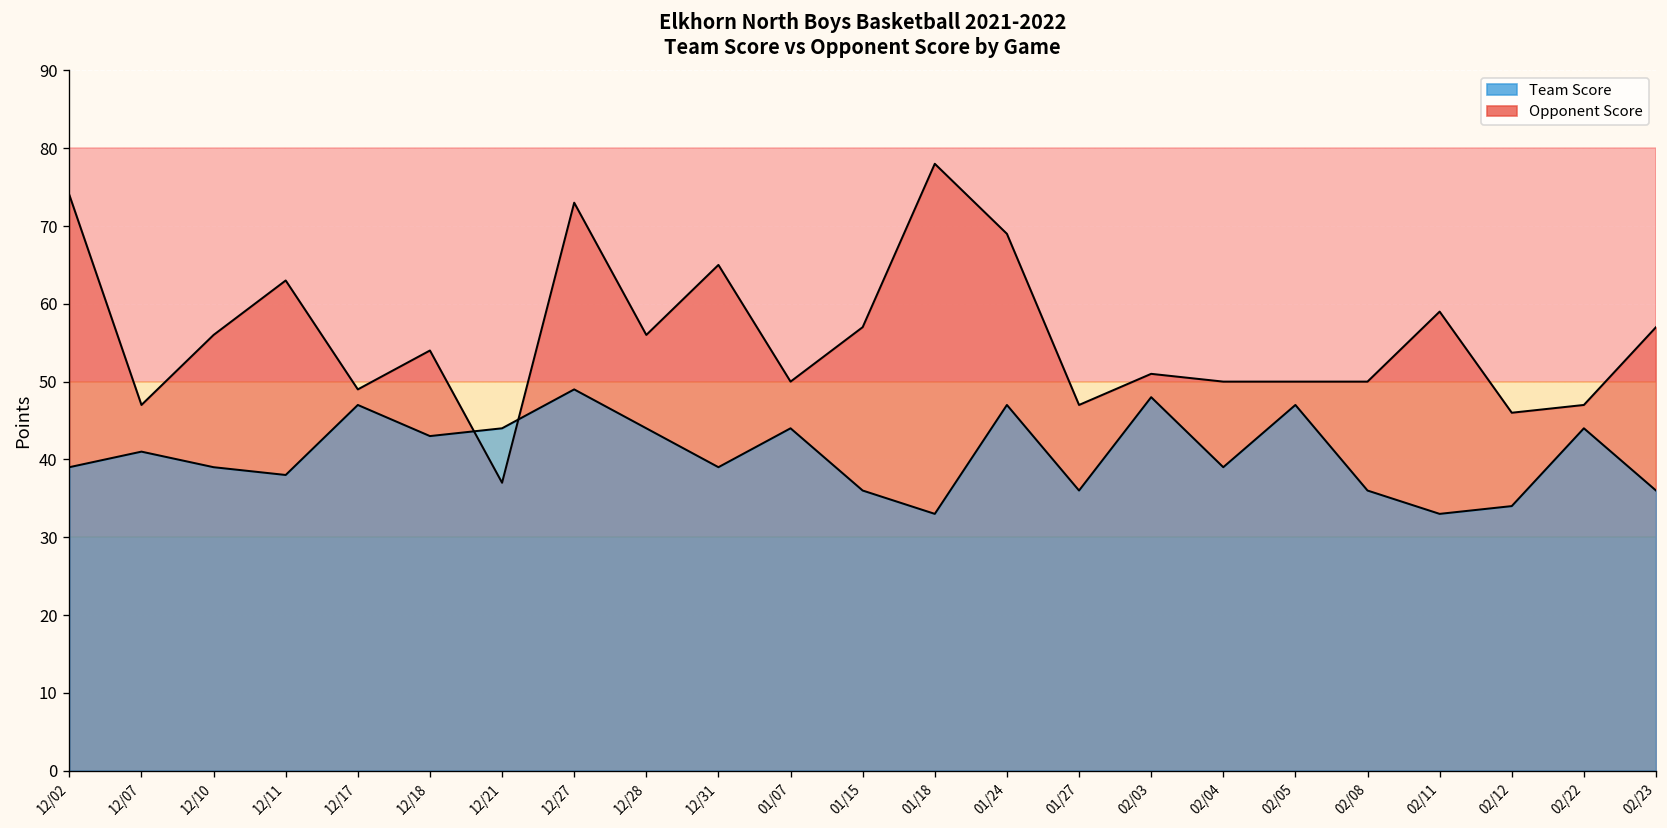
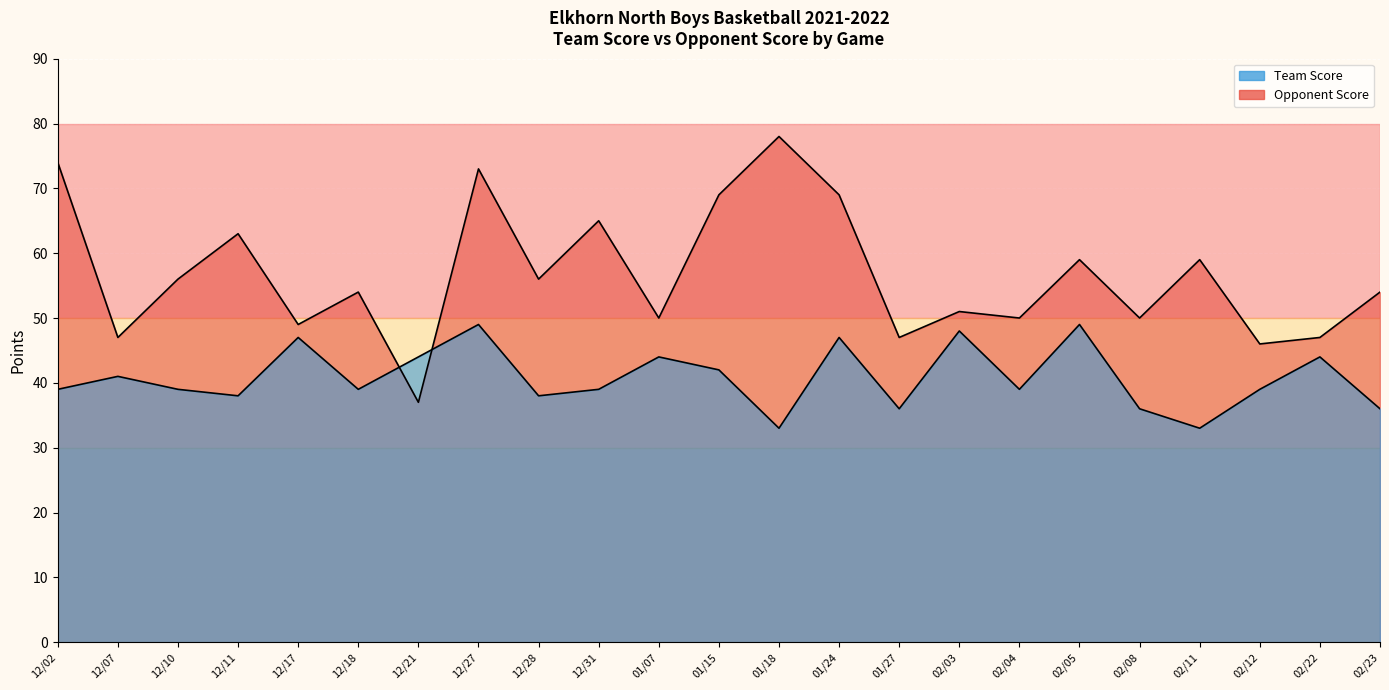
Team Score, 12/18: 43 -> 39
Team Score, 12/28: 44 -> 38
Opponent Score, 01/15: 57 -> 69
Team Score, 01/15: 36 -> 42
Opponent Score, 02/05: 50 -> 59
Team Score, 02/05: 47 -> 49
Team Score, 02/12: 34 -> 39
Opponent Score, 02/23: 57 -> 54
